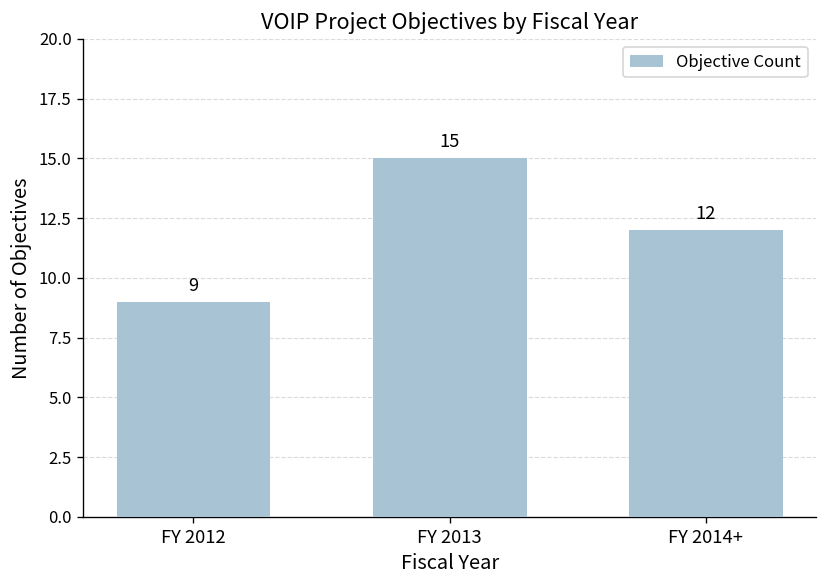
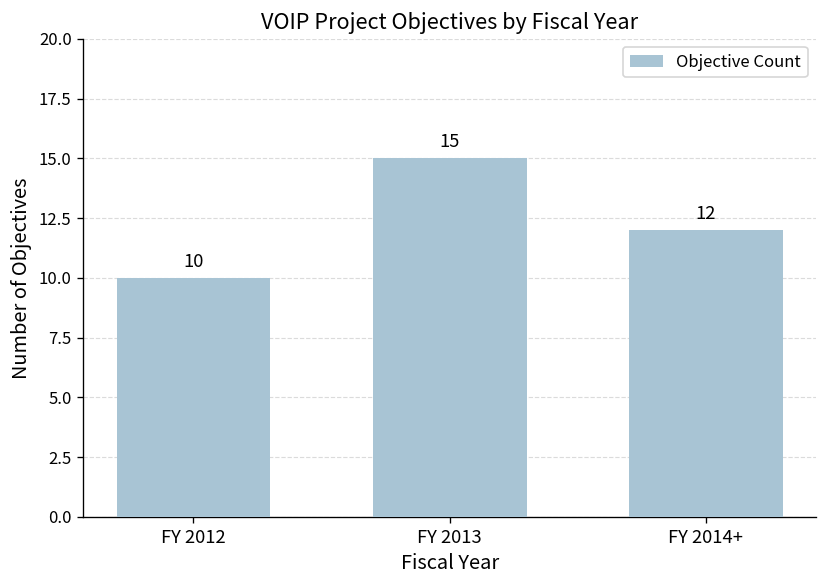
FY 2012: 9 -> 10
